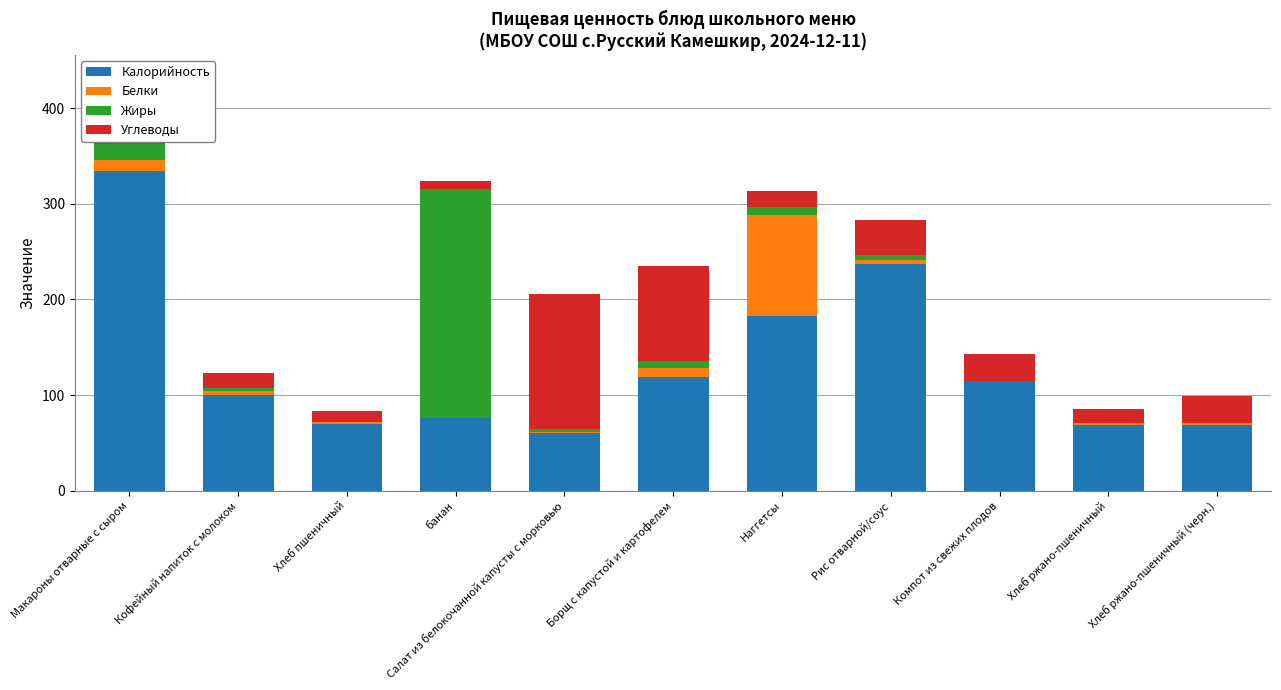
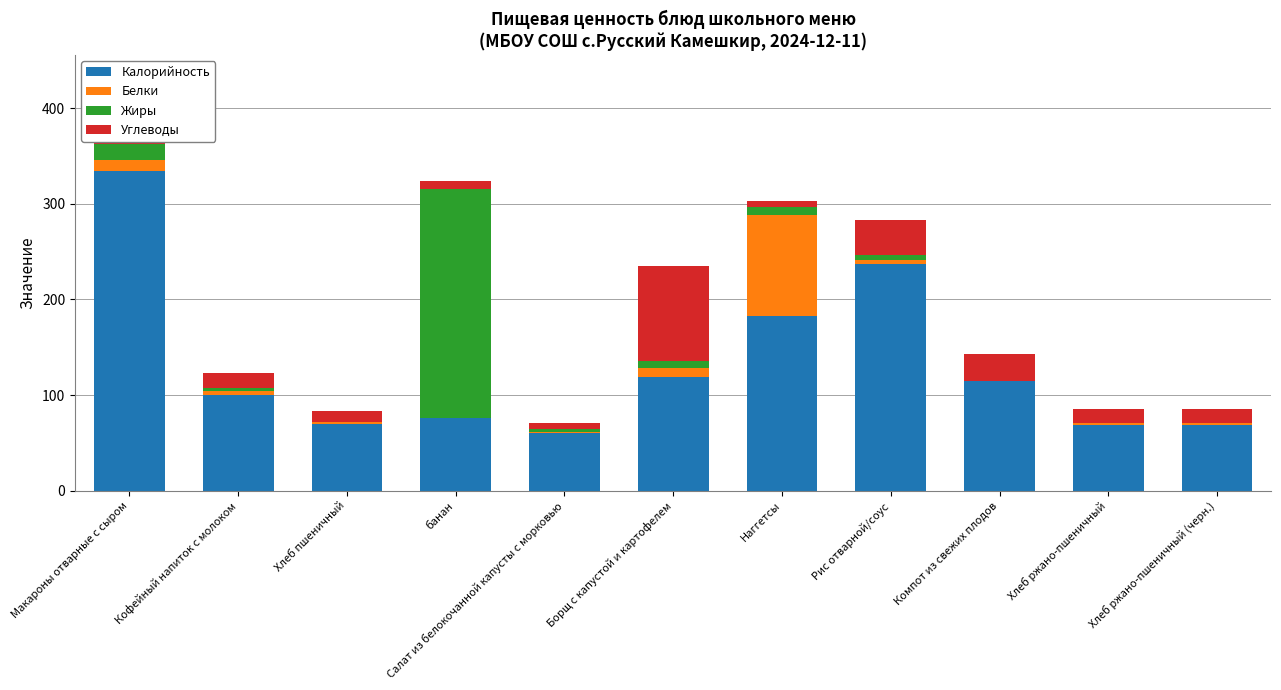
Углеводы, Салат из белокочанной капусты с морковью: 140 -> 10
Углеводы, Наггетсы: 20 -> 10
Углеводы, Хлеб ржано-пшеничный (черн.): 30 -> 20
